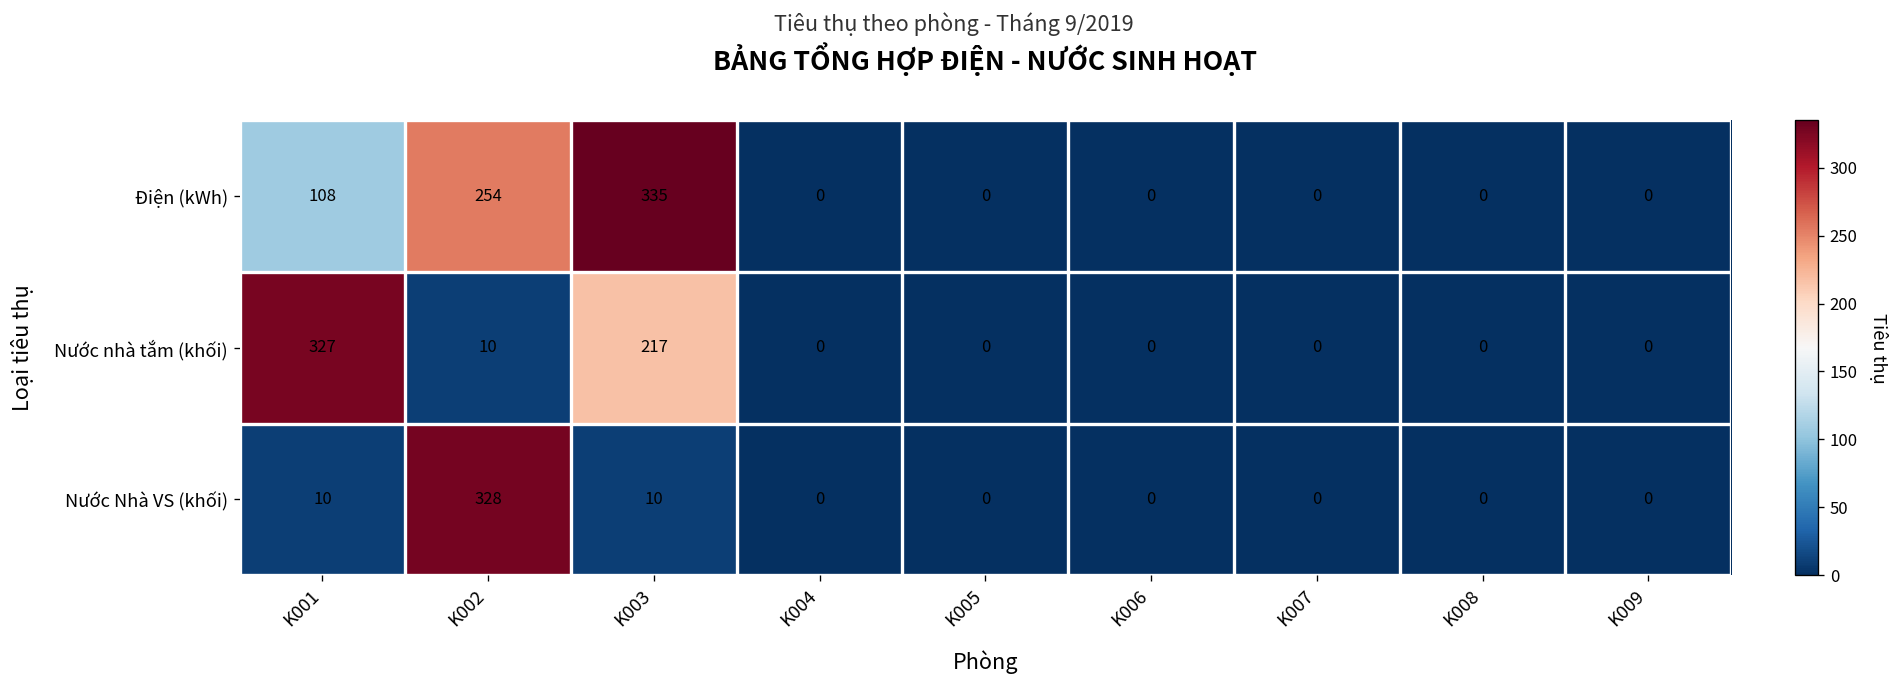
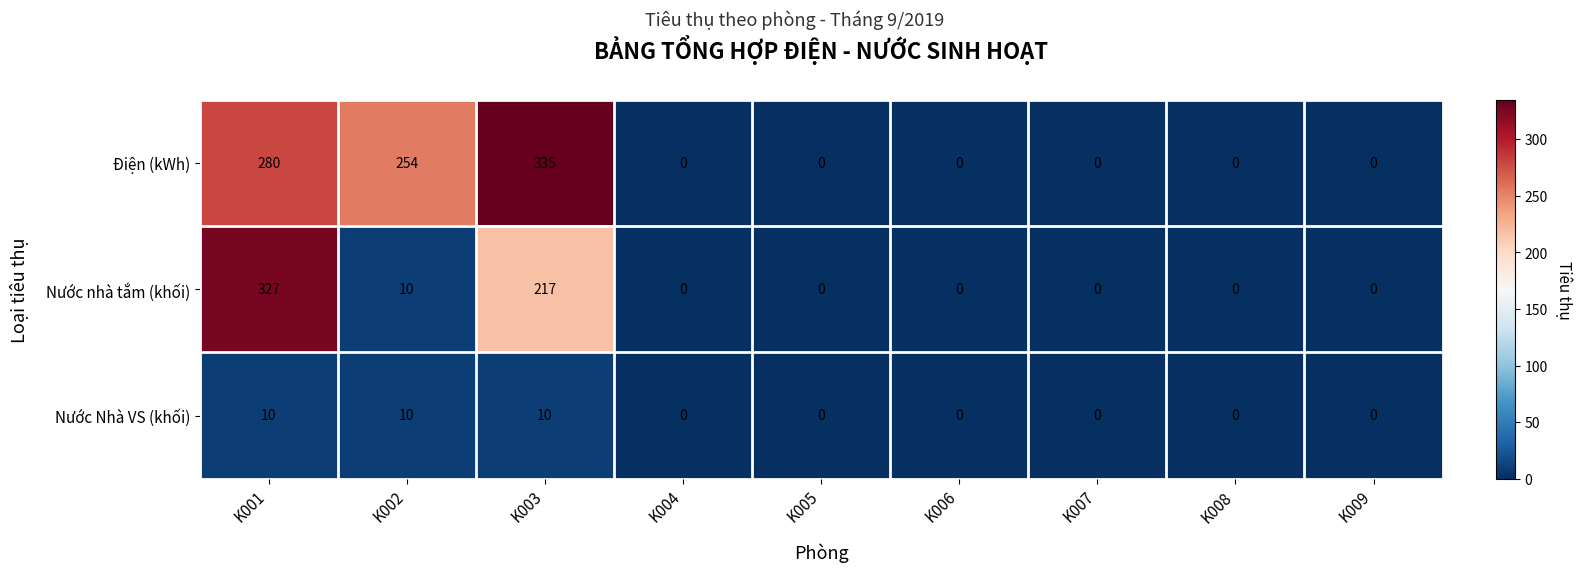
Điện (kWh), K001: 108 -> 280
Nước Nhà VS (khối), K002: 328 -> 10
